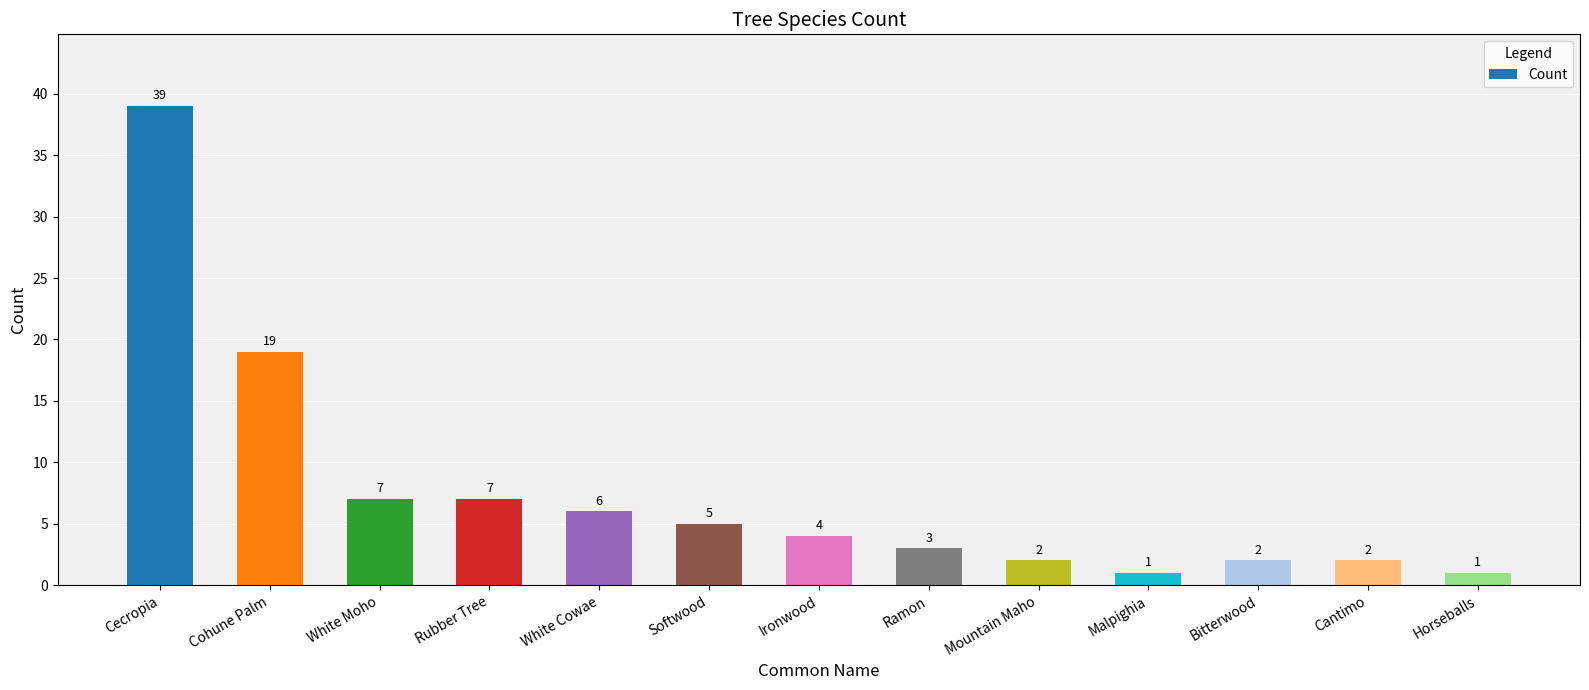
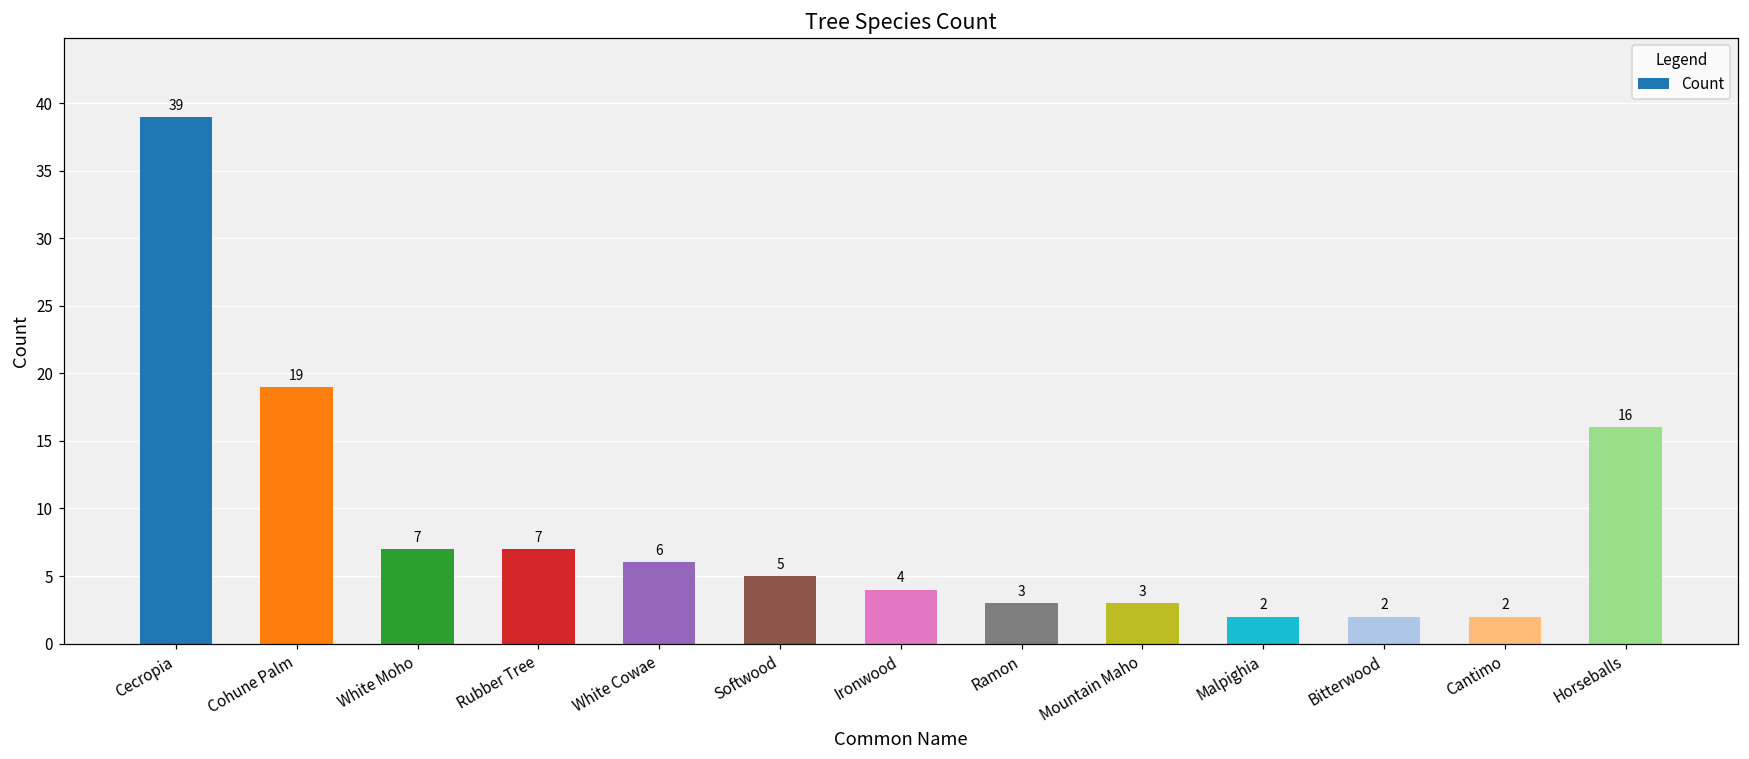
Mountain Maho: 2 -> 3
Malpighia: 1 -> 2
Horseballs: 1 -> 16
